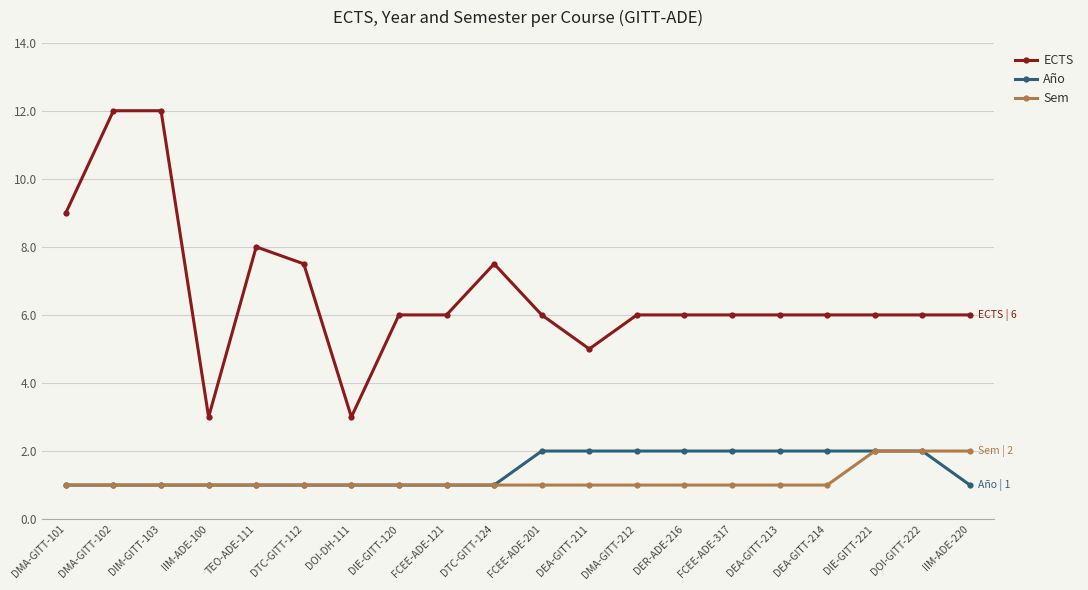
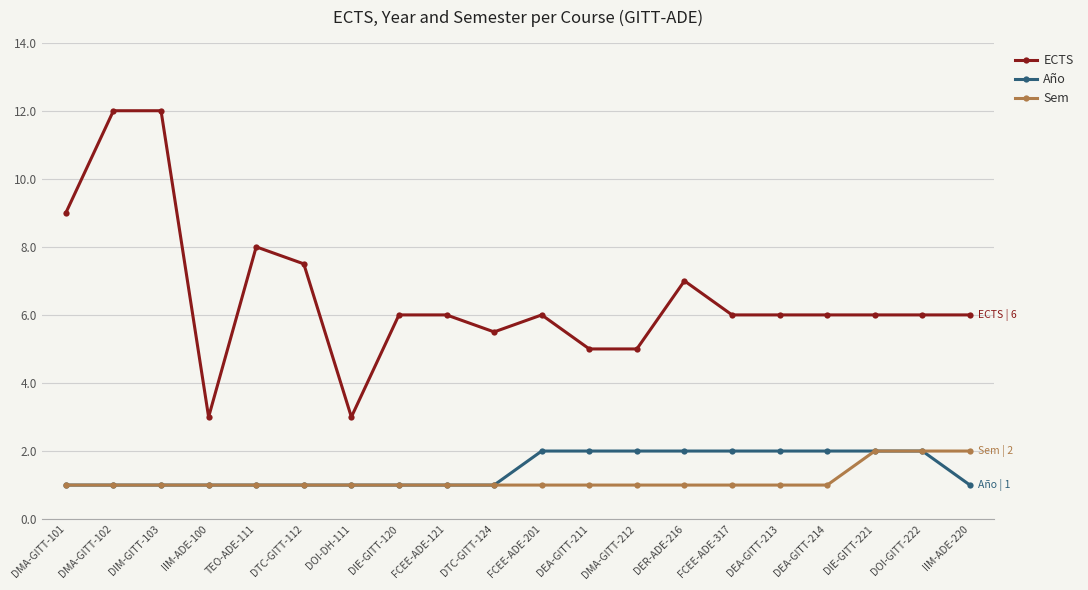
ECTS, DTC-GITT-124: 7.5 -> 5.5
ECTS, DMA-GITT-212: 6 -> 5
ECTS, DER-ADE-216: 6 -> 7
